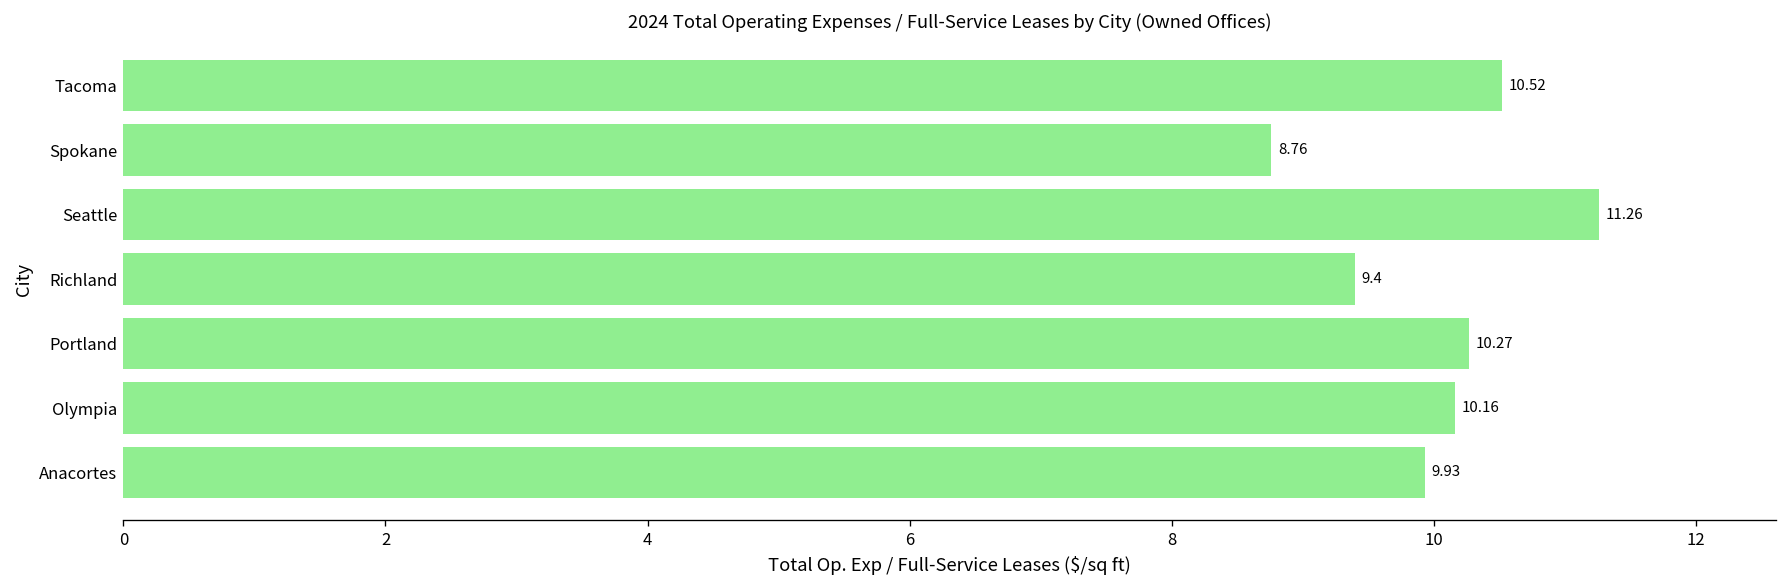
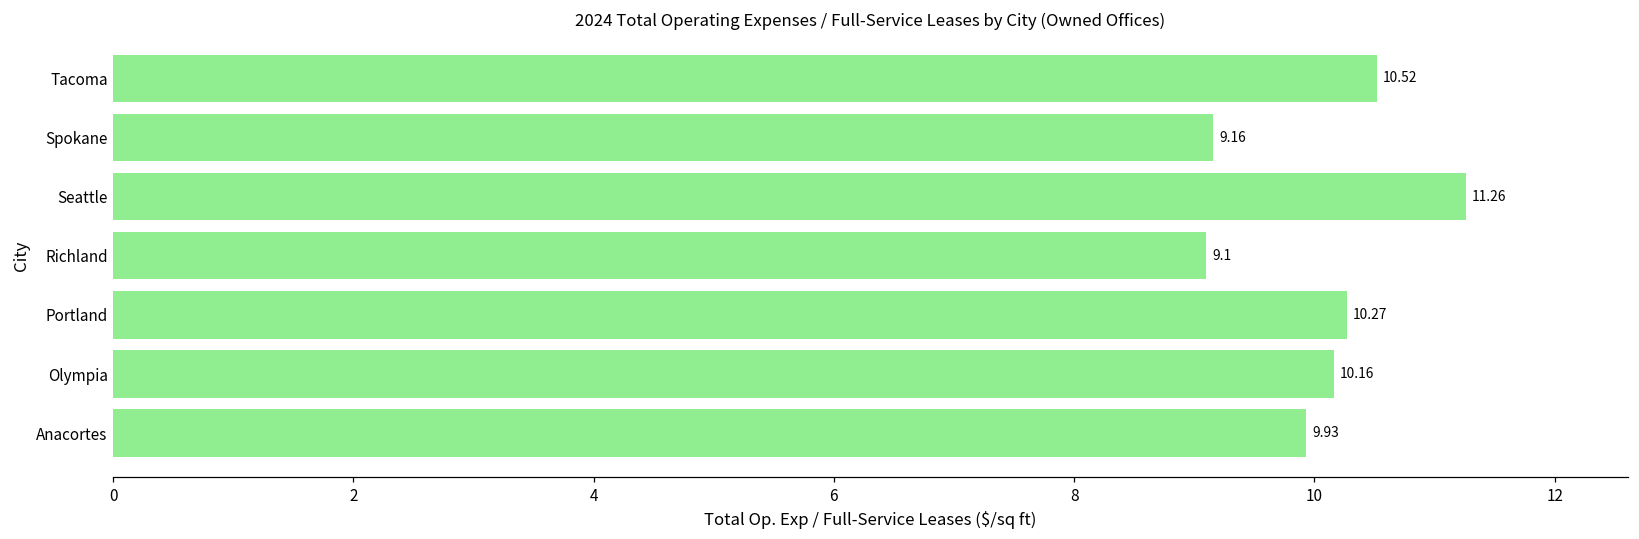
Spokane: 8.76 -> 9.16
Richland: 9.4 -> 9.1
